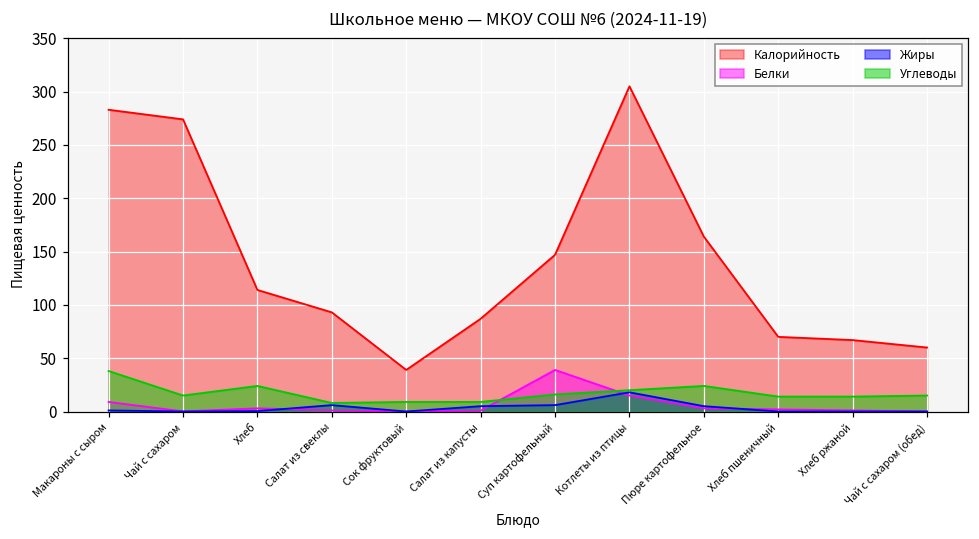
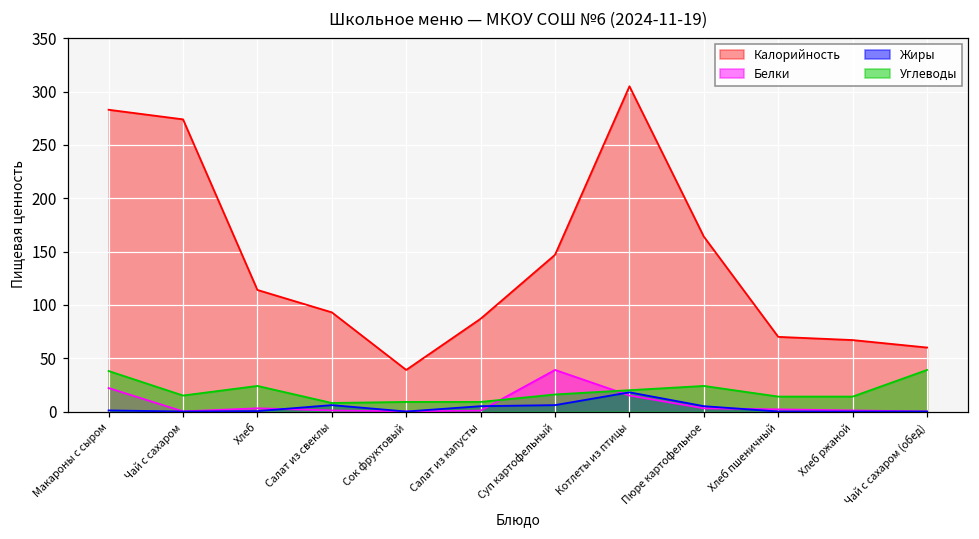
Белки, Макароны с сыром: 10 -> 20
Углеводы, Чай с сахаром (обед): 20 -> 40
